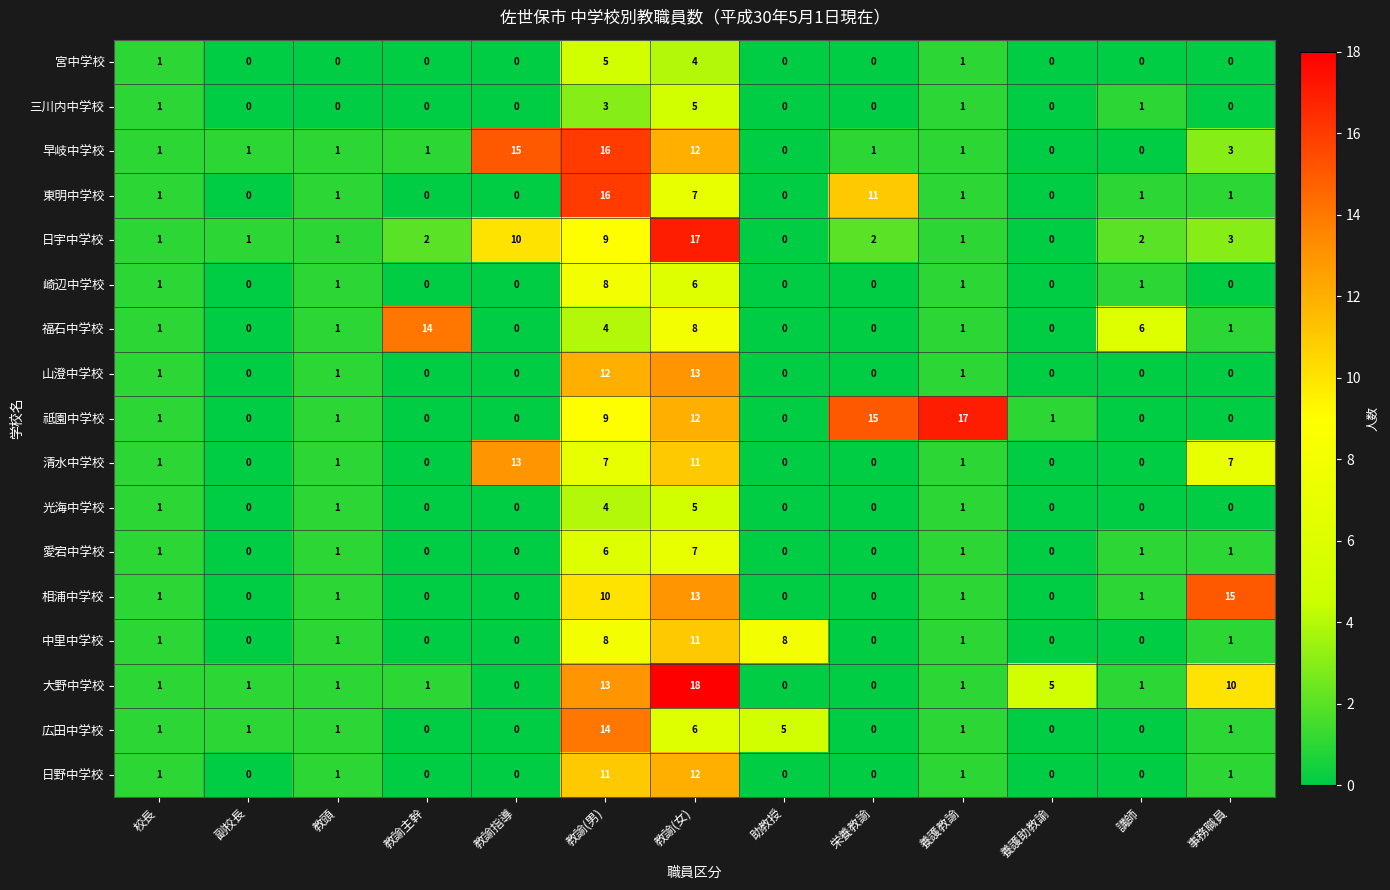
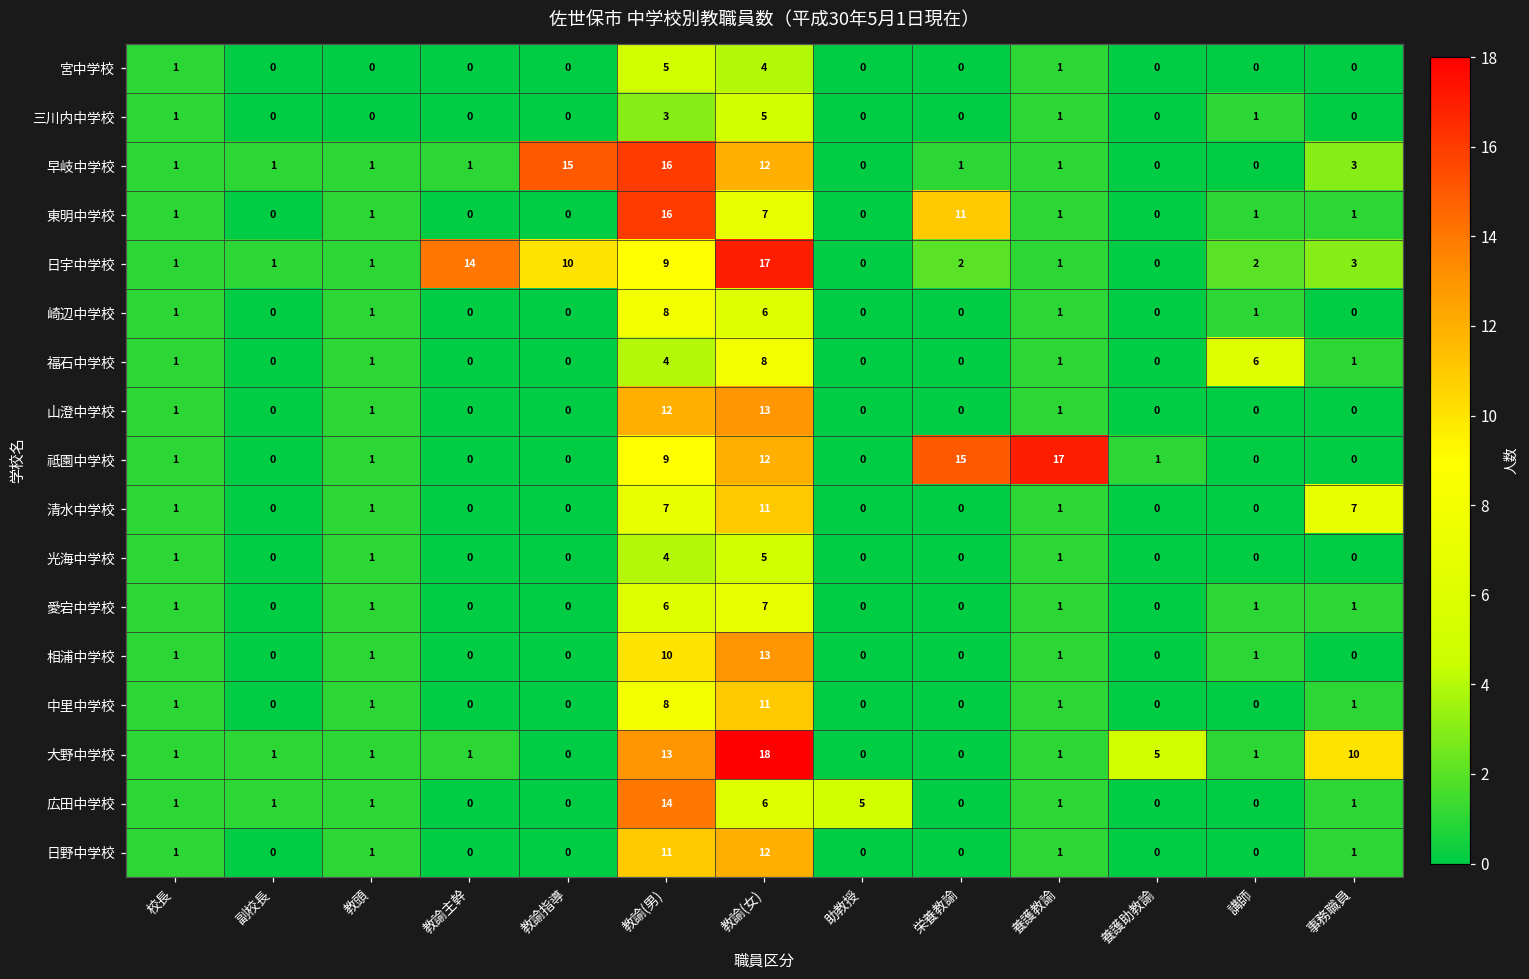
日宇中学校, 教諭主幹: 2 -> 14
福石中学校, 教諭主幹: 14 -> 0
清水中学校, 教諭指導: 13 -> 0
相浦中学校, 事務職員: 15 -> 0
中里中学校, 助教授: 8 -> 0
